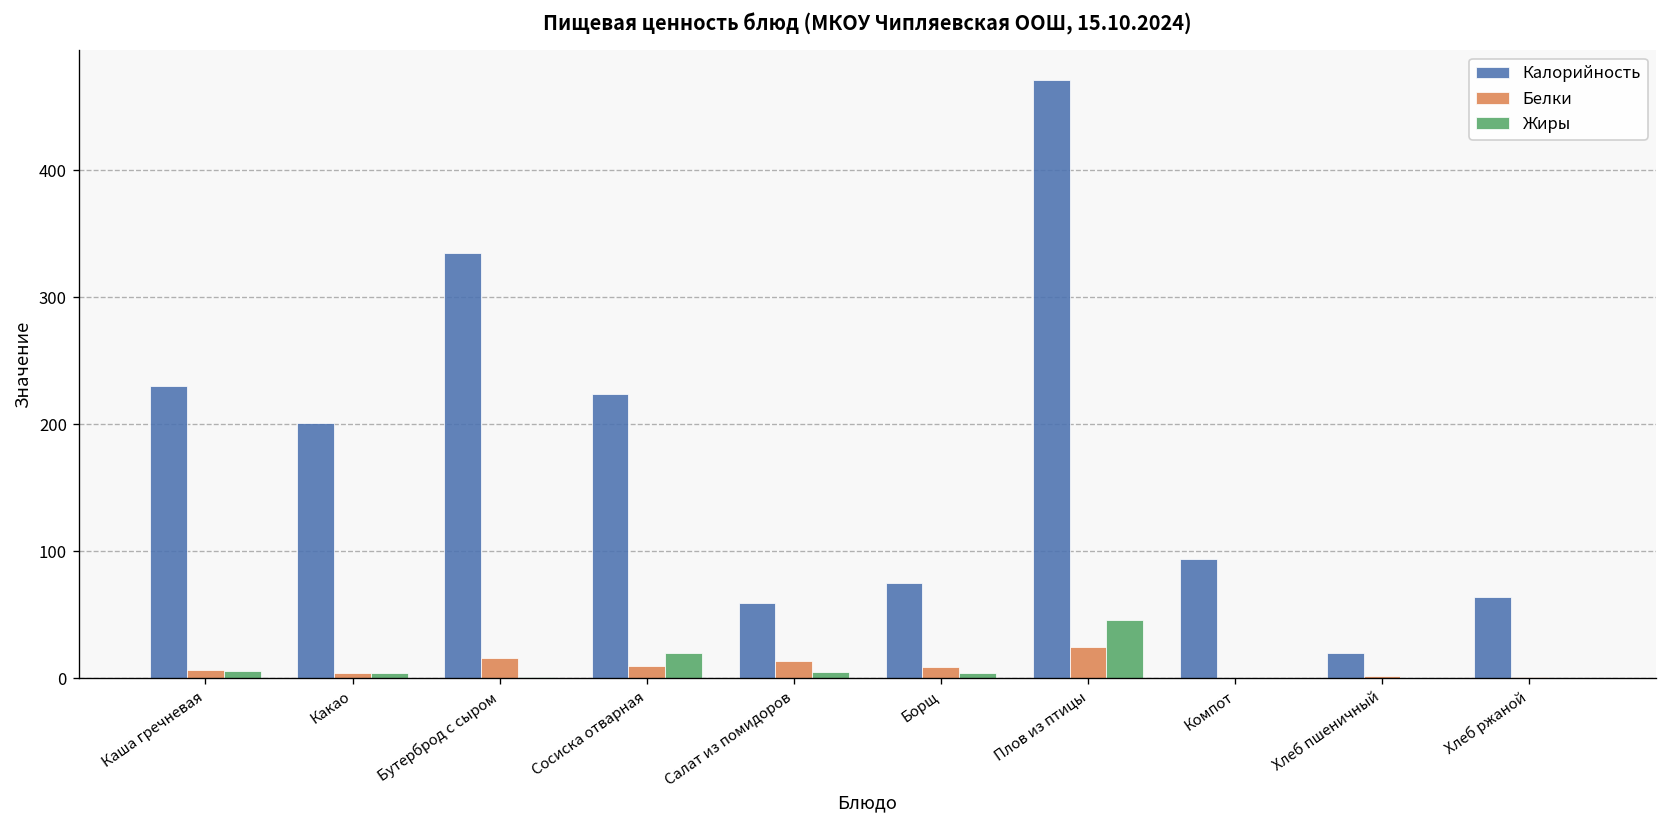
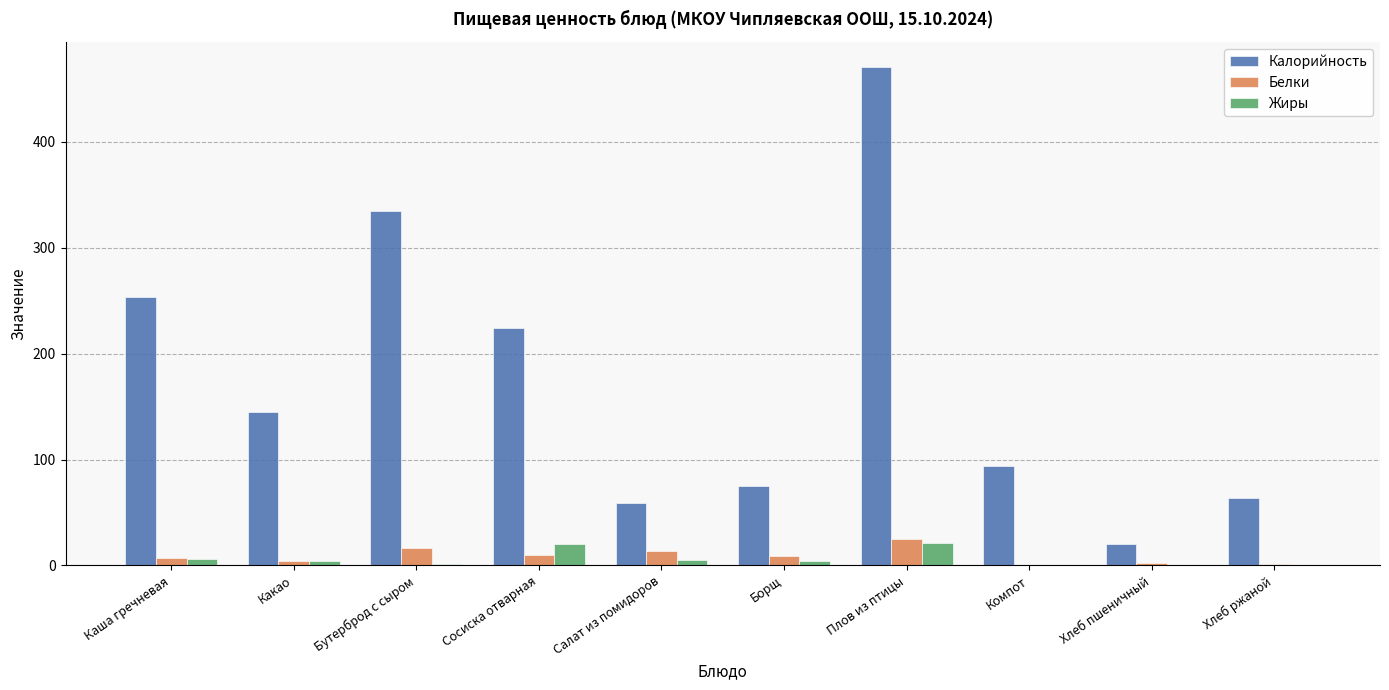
Калорийность, Каша гречневая: 230 -> 253
Калорийность, Какао: 201 -> 145
Жиры, Плов из птицы: 46 -> 21
